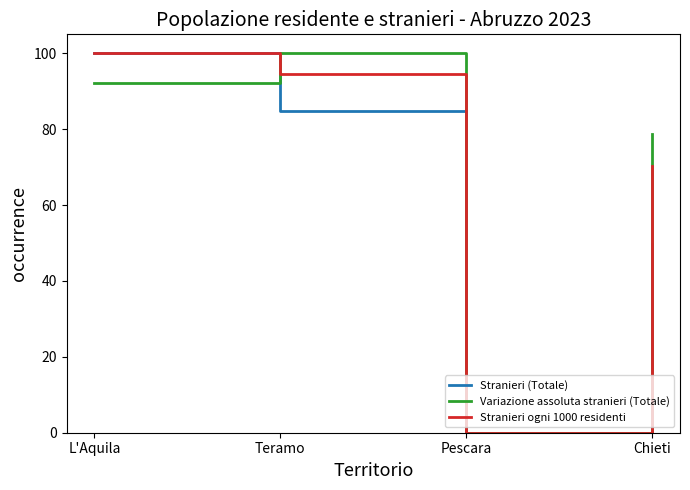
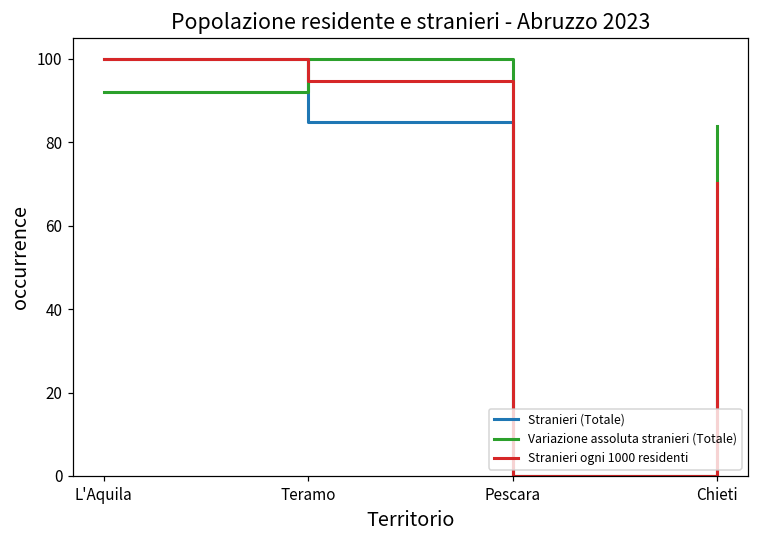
Variazione assoluta stranieri (Totale), Chieti: 79 -> 84
